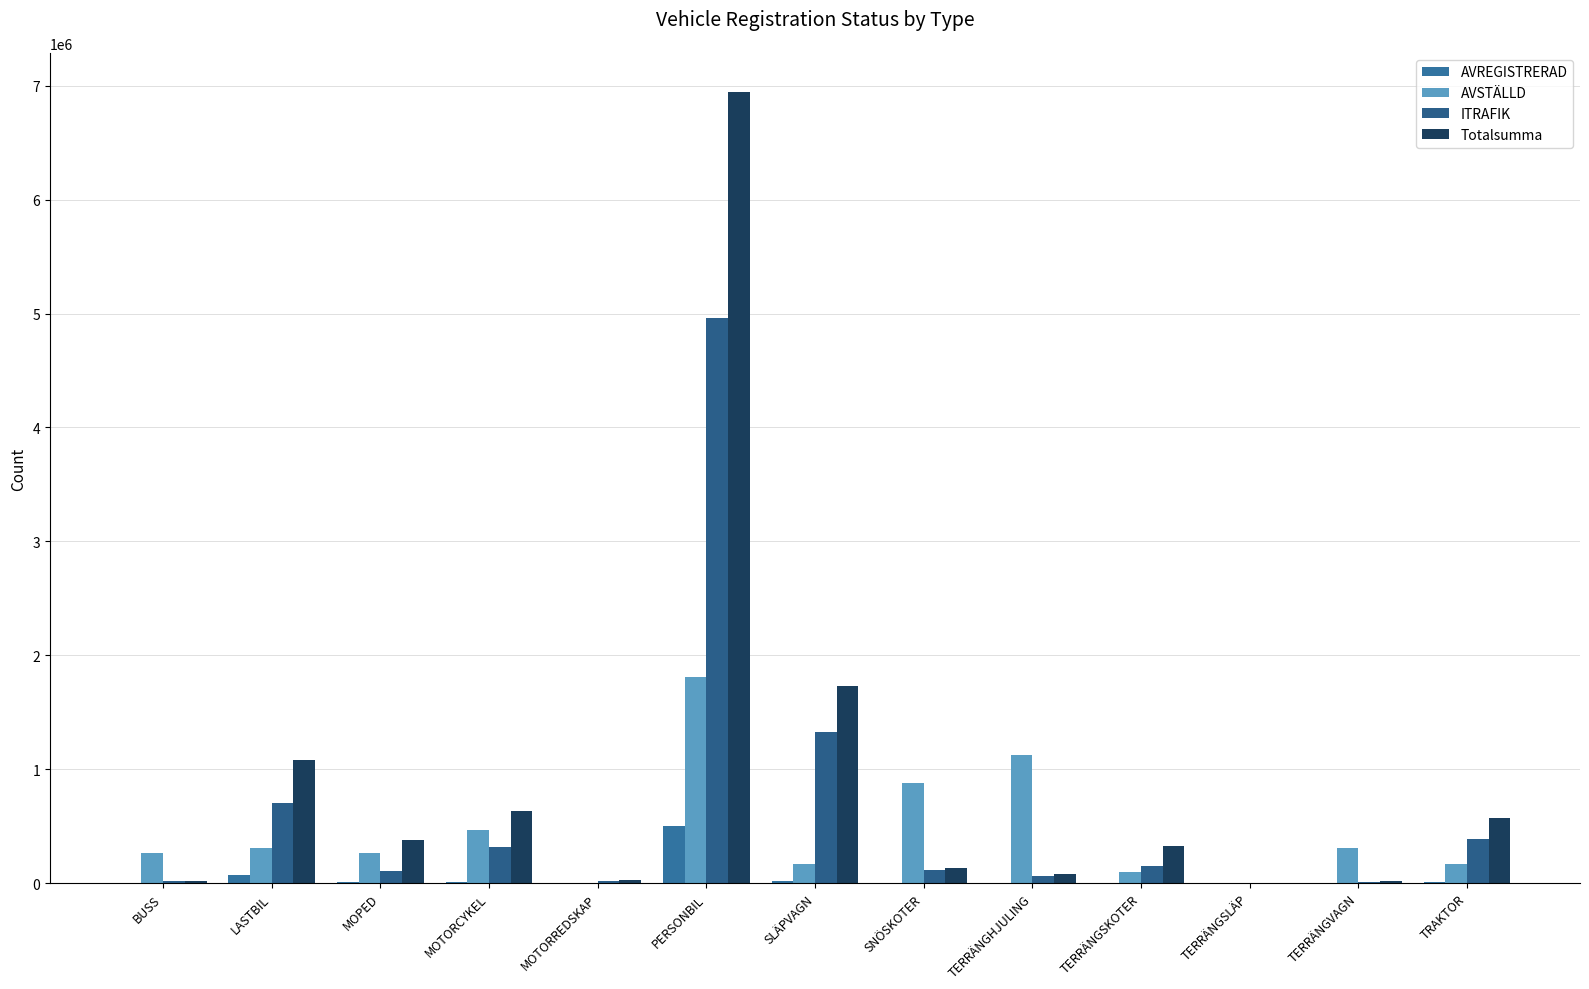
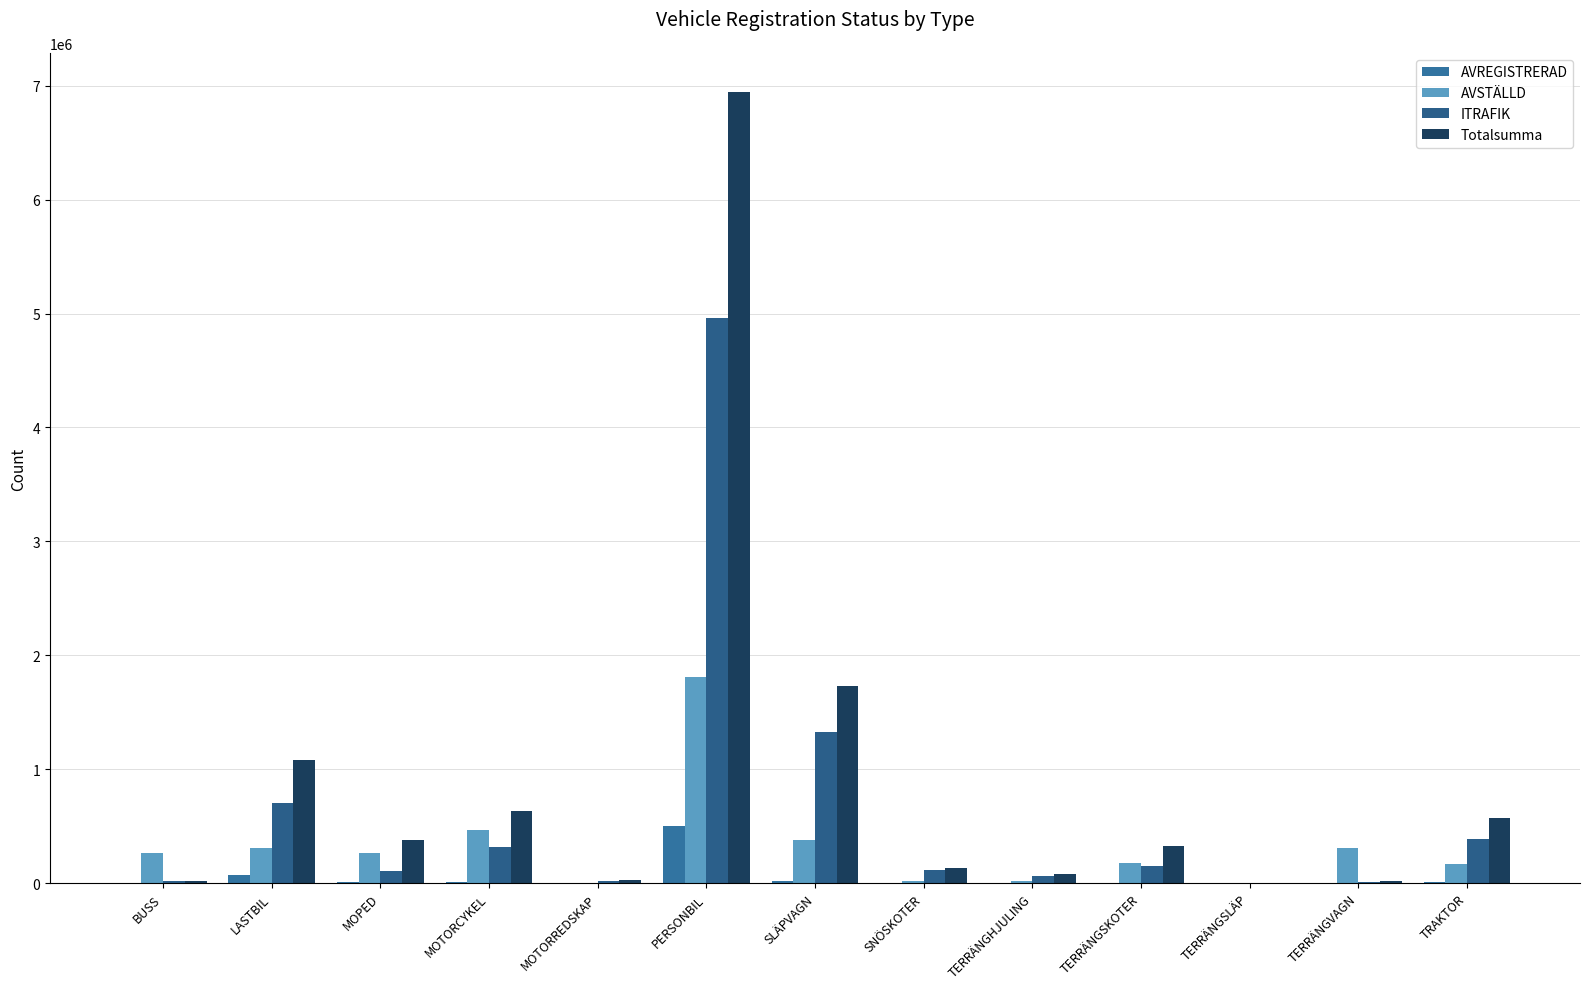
AVSTÄLLD, SLÄPVAGN: 160000 -> 380000
AVSTÄLLD, SNÖSKOTER: 880000 -> 20000
AVSTÄLLD, TERRÄNGHJULING: 1120000 -> 10000
AVSTÄLLD, TERRÄNGSKOTER: 100000 -> 170000
